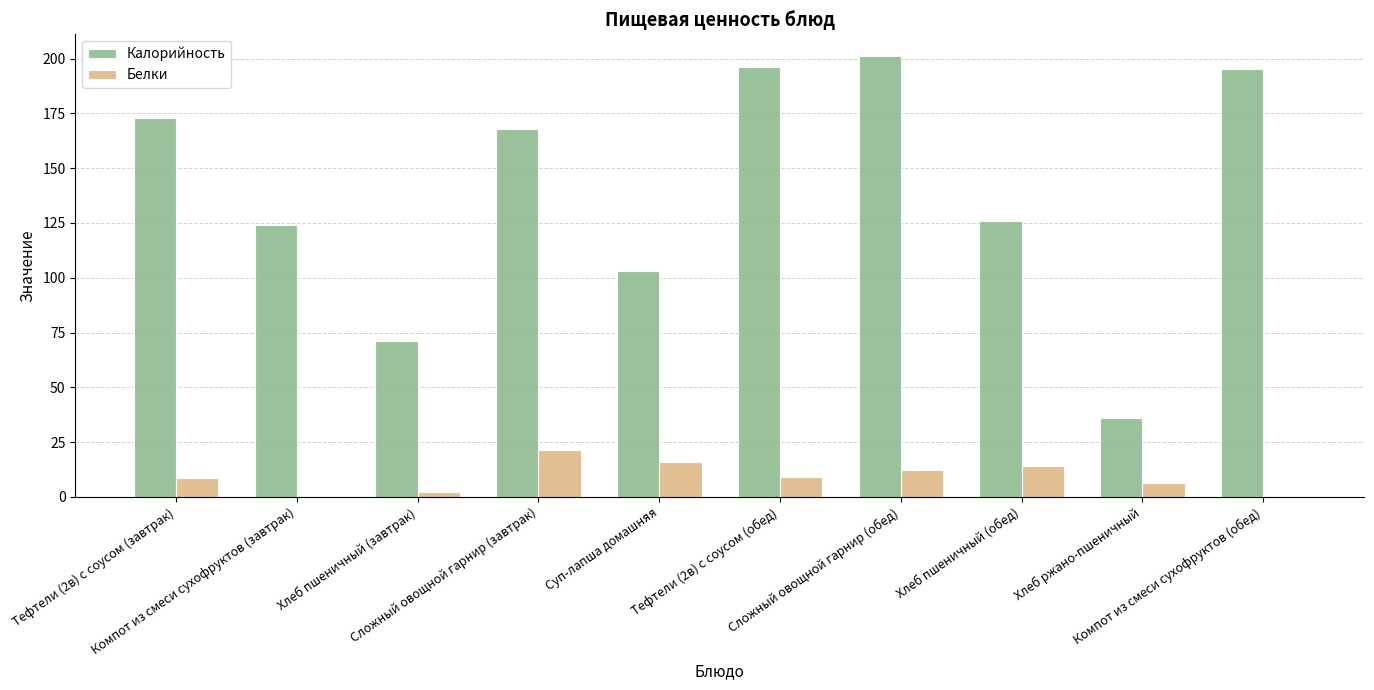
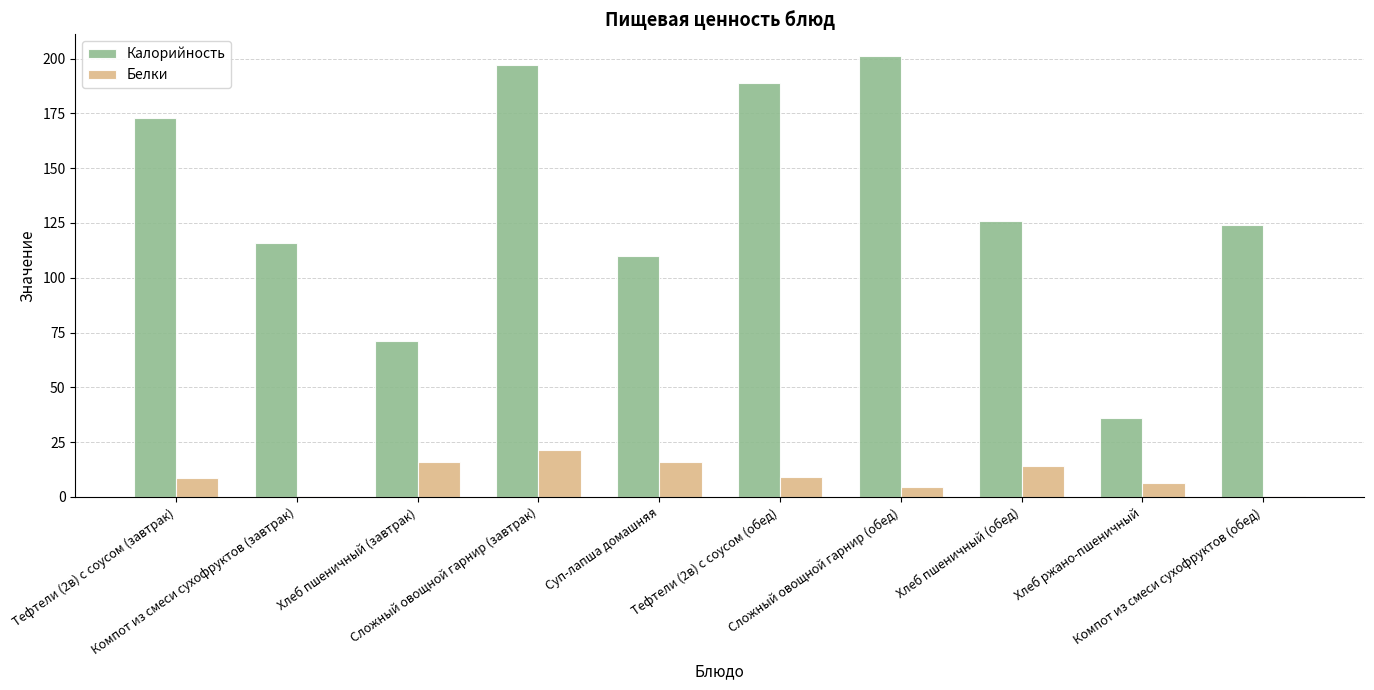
Калорийность, Компот из смеси сухофруктов (завтрак): 124 -> 116
Белки, Хлеб пшеничный (завтрак): 2 -> 16
Калорийность, Сложный овощной гарнир (завтрак): 168 -> 197
Калорийность, Суп-лапша домашняя: 103 -> 110
Калорийность, Тефтели (2в) с соусом (обед): 196 -> 189
Белки, Сложный овощной гарнир (обед): 12 -> 4
Калорийность, Компот из смеси сухофруктов (обед): 195 -> 124
